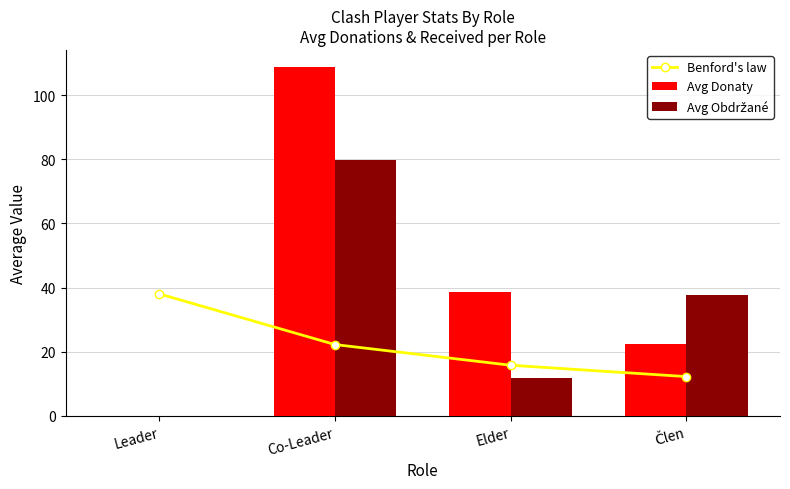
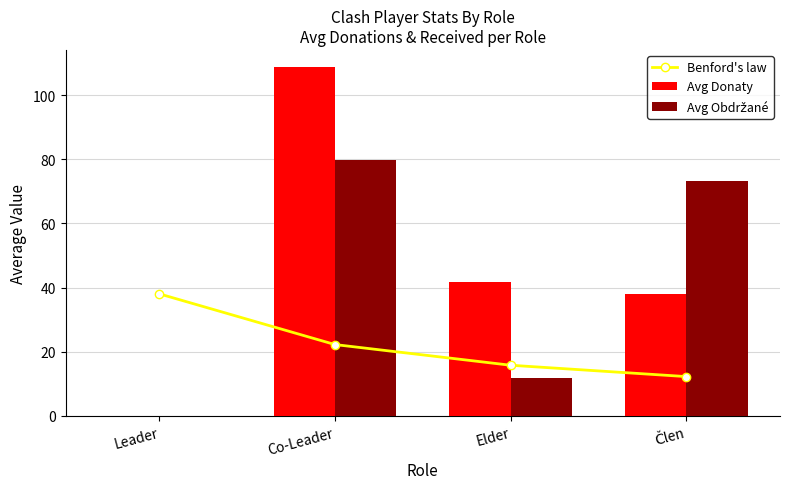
Avg Donaty, Elder: 39 -> 42
Avg Donaty, Člen: 22 -> 38
Avg Obdržané, Člen: 38 -> 73
